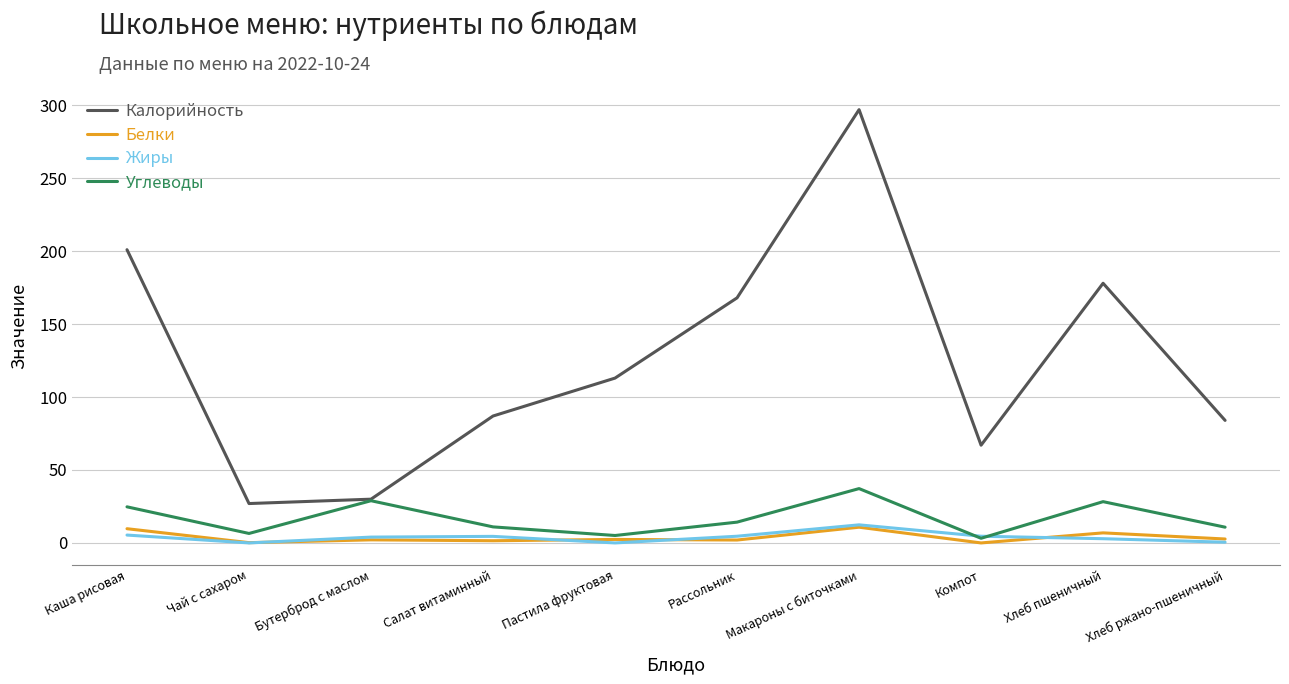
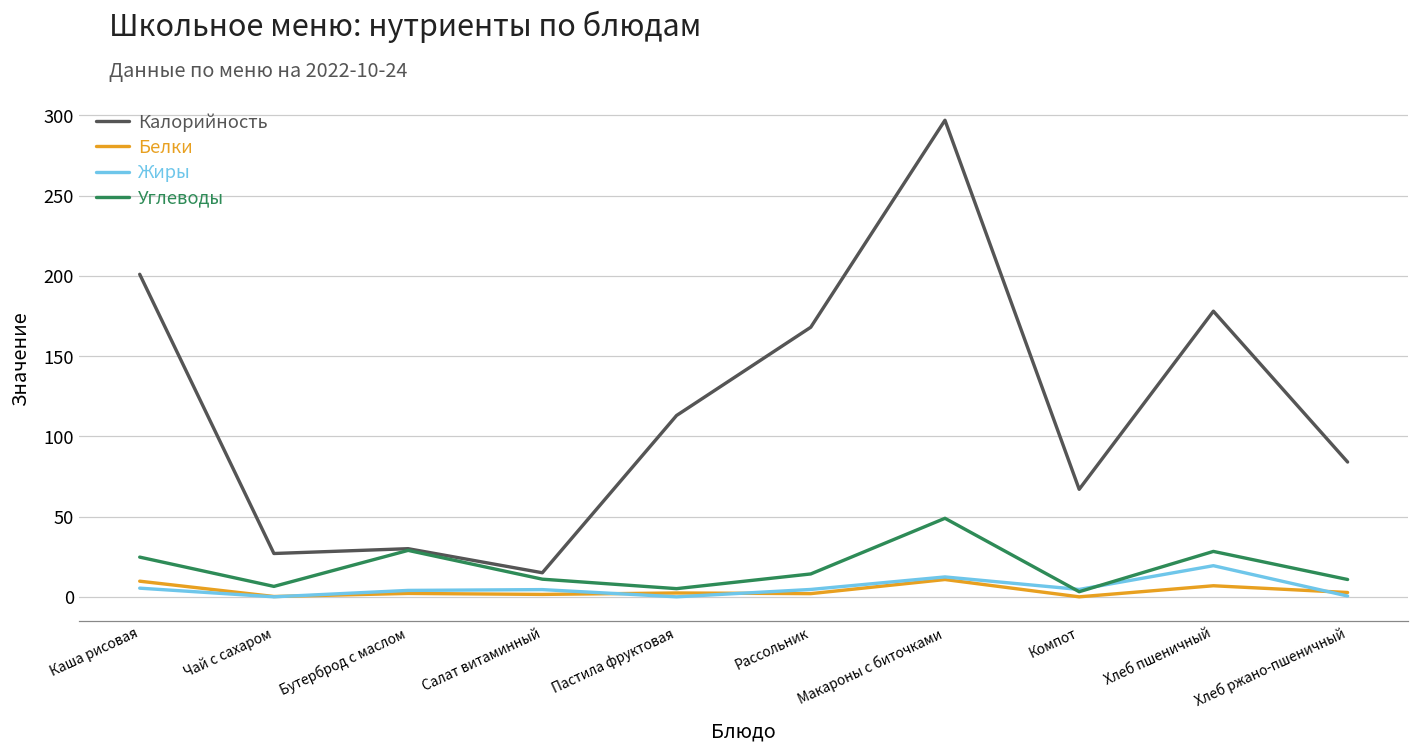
Калорийность, Салат витаминный: 87 -> 15
Углеводы, Макароны с биточками: 37 -> 49
Жиры, Хлеб пшеничный: 3 -> 19
